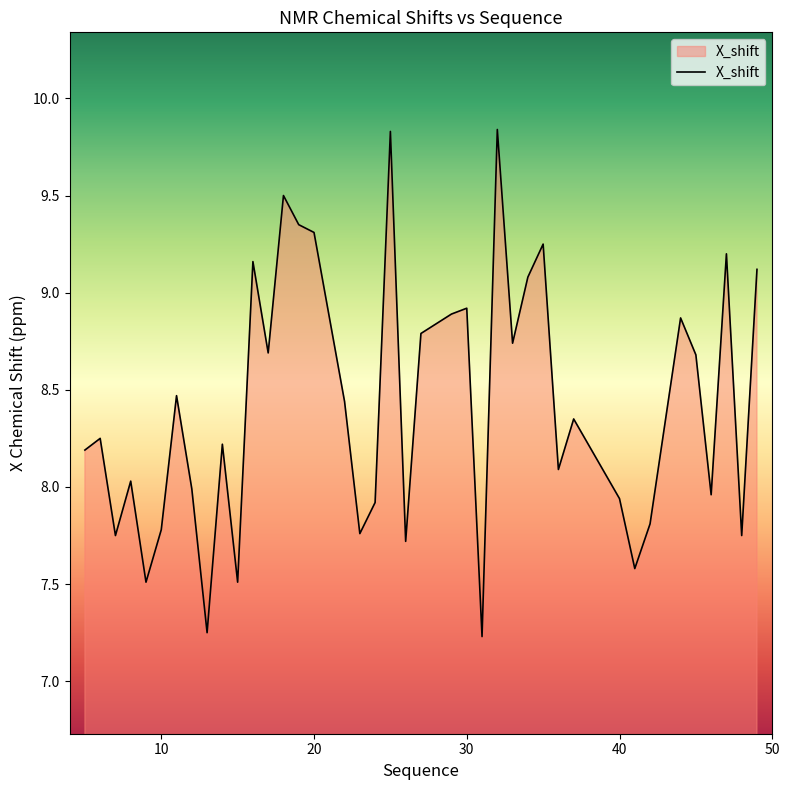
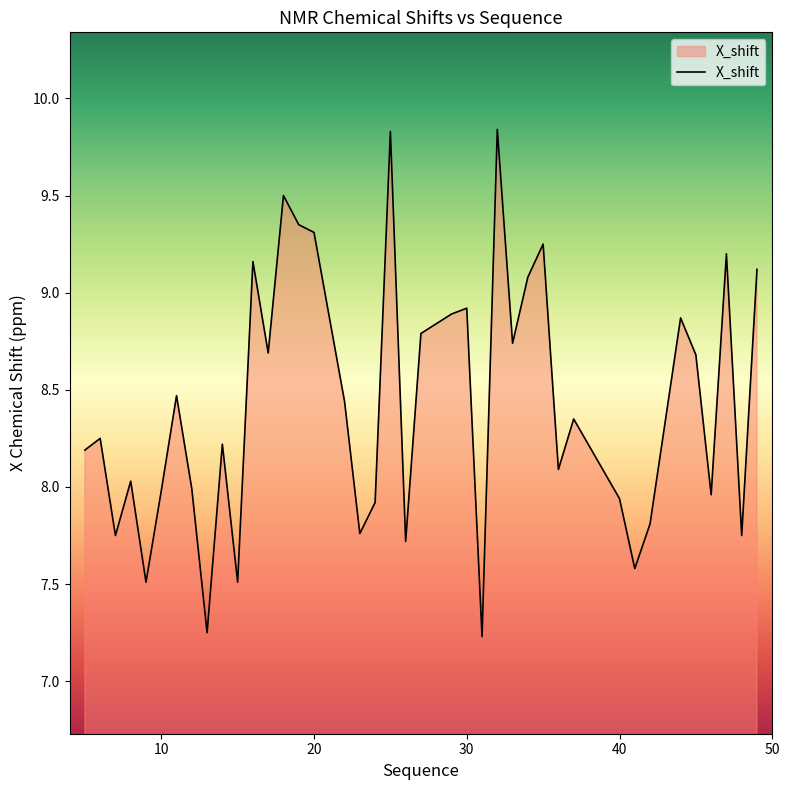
10: 7.78 -> 7.98
